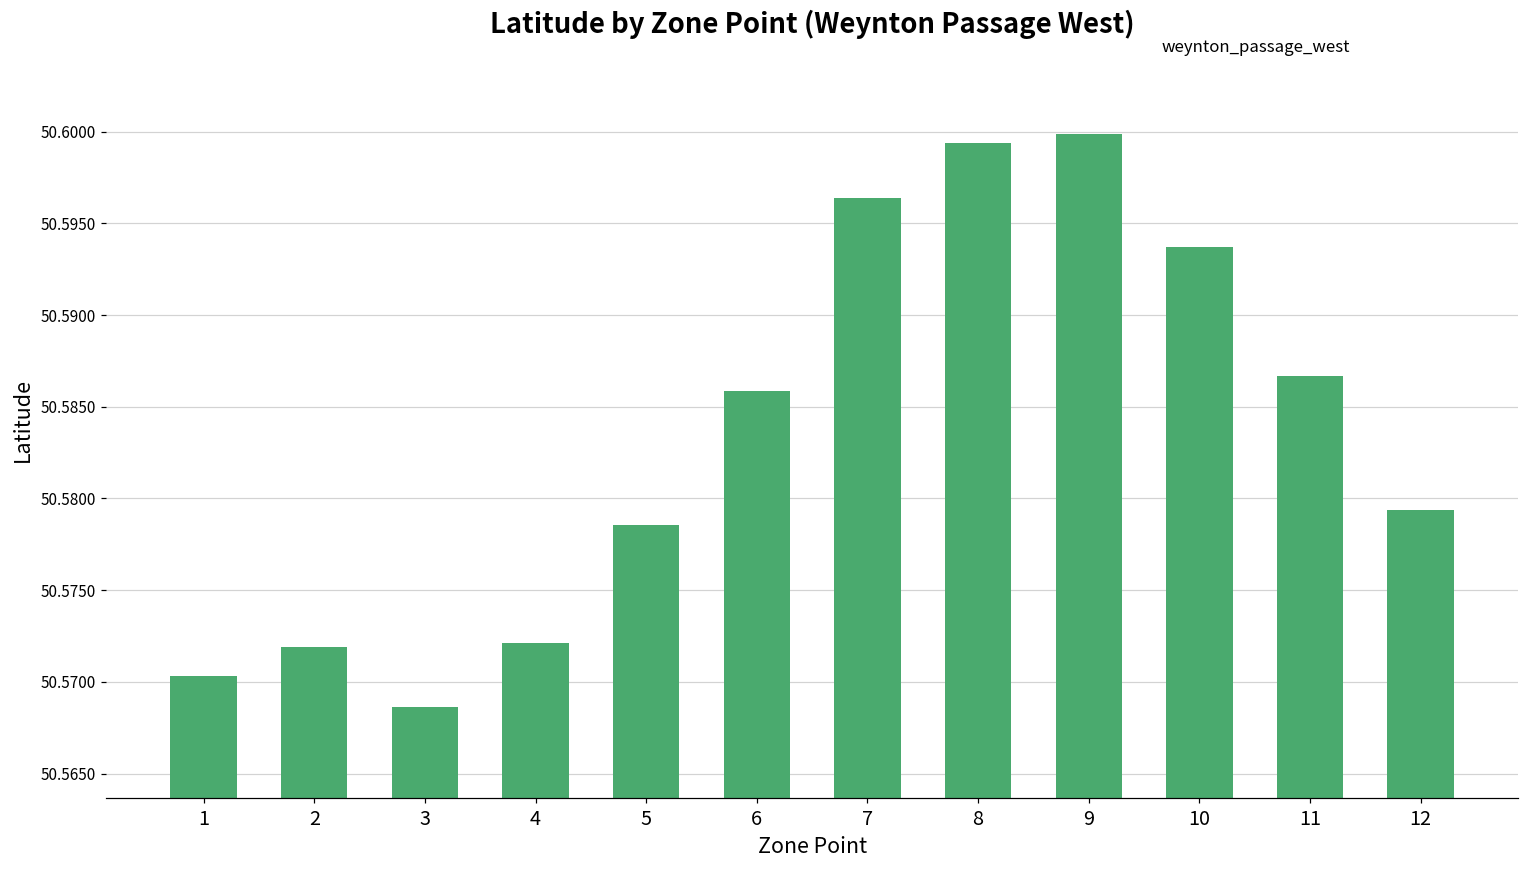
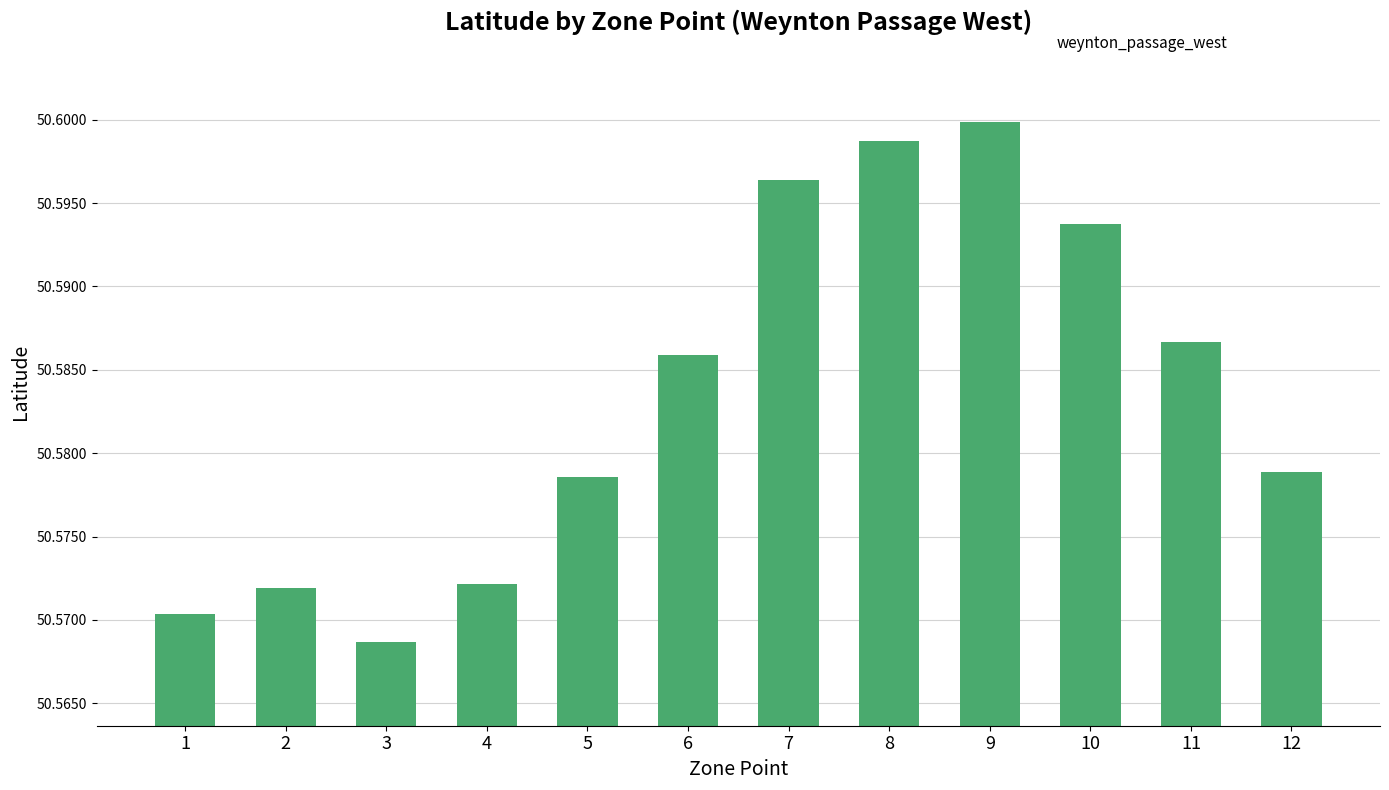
8: 50.5994 -> 50.5987
12: 50.5794 -> 50.5789
